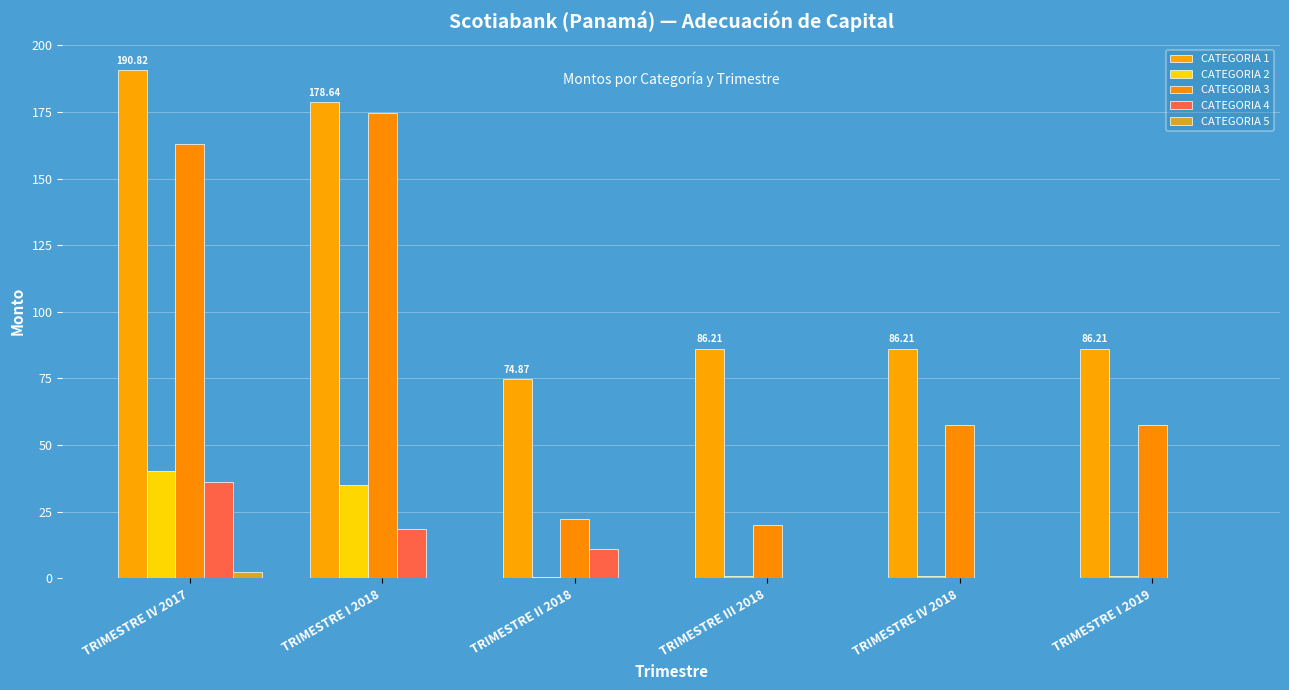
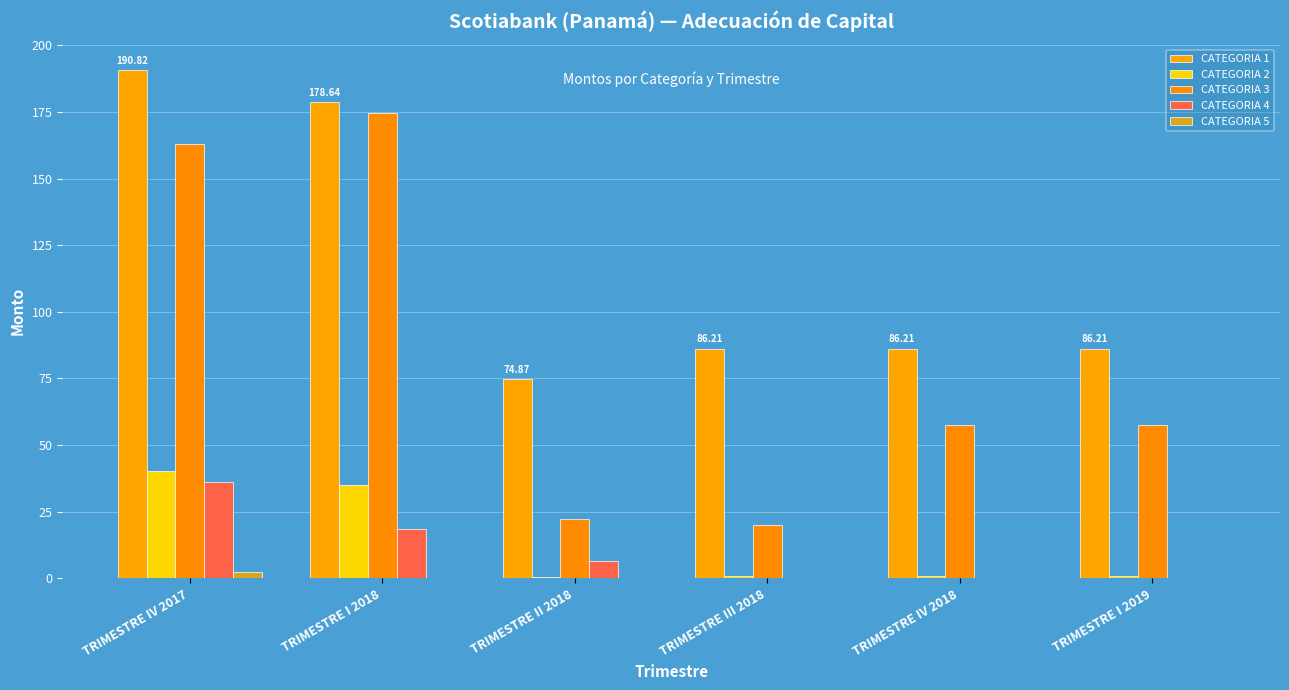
CATEGORIA 4, TRIMESTRE II 2018: 11 -> 6
